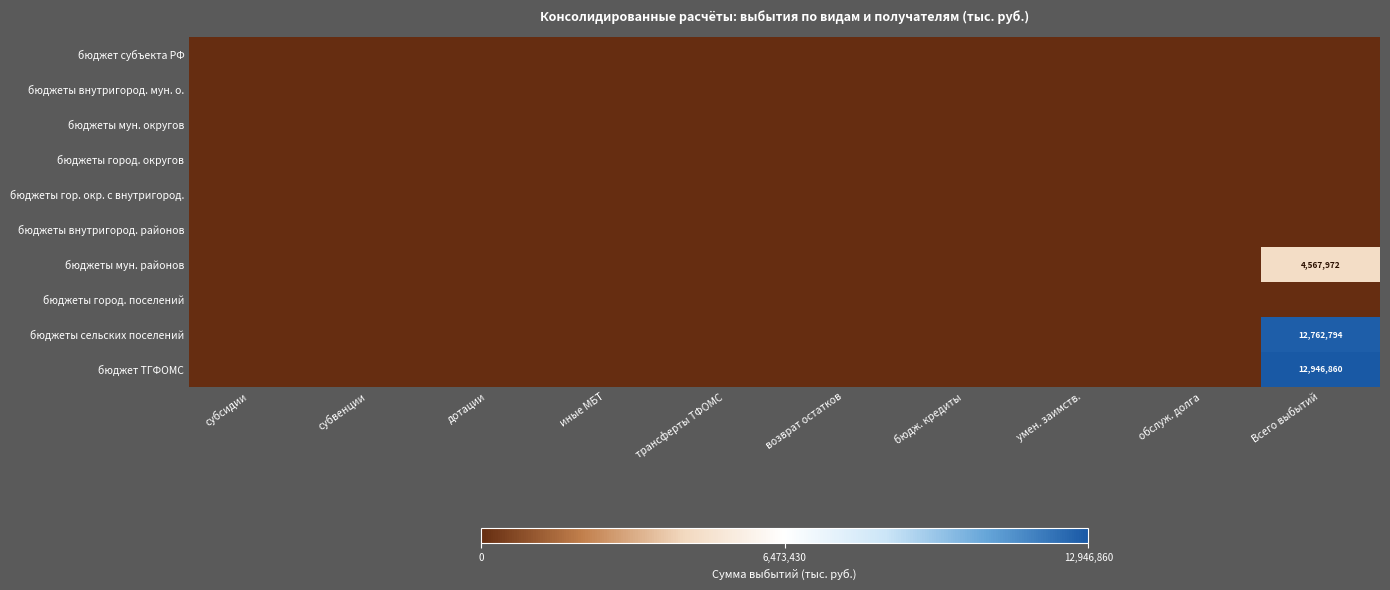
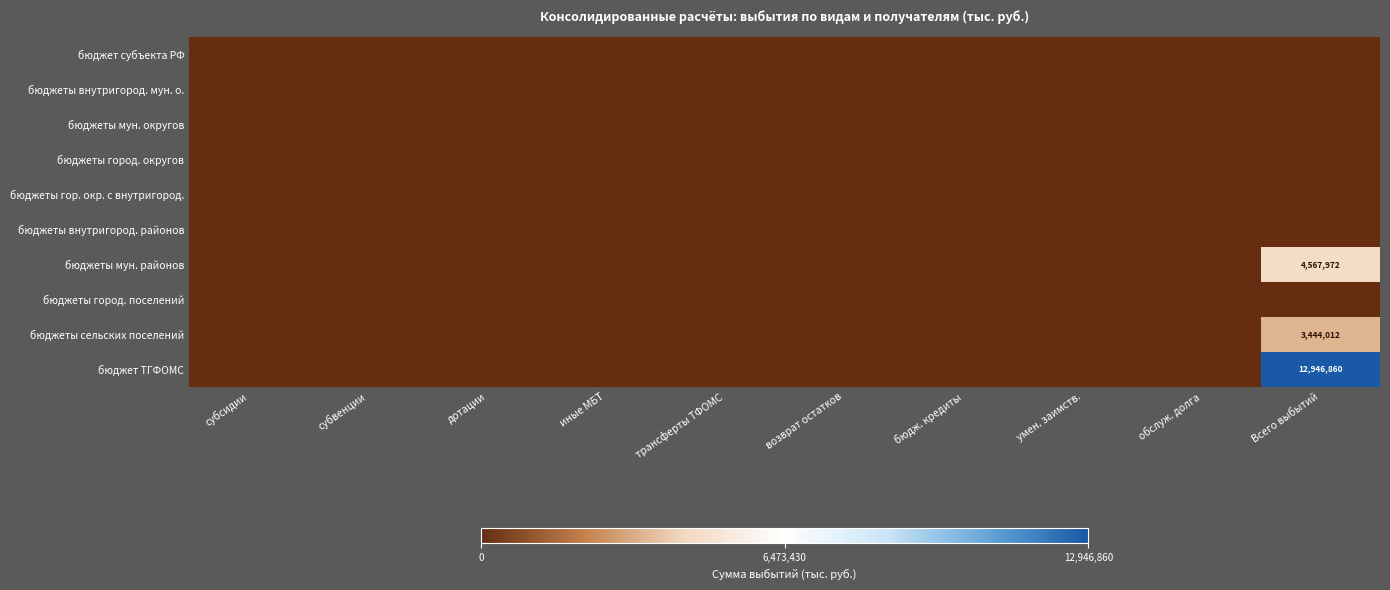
бюджеты сельских поселений, Всего выбытий: 12,762,794 -> 3,444,012
